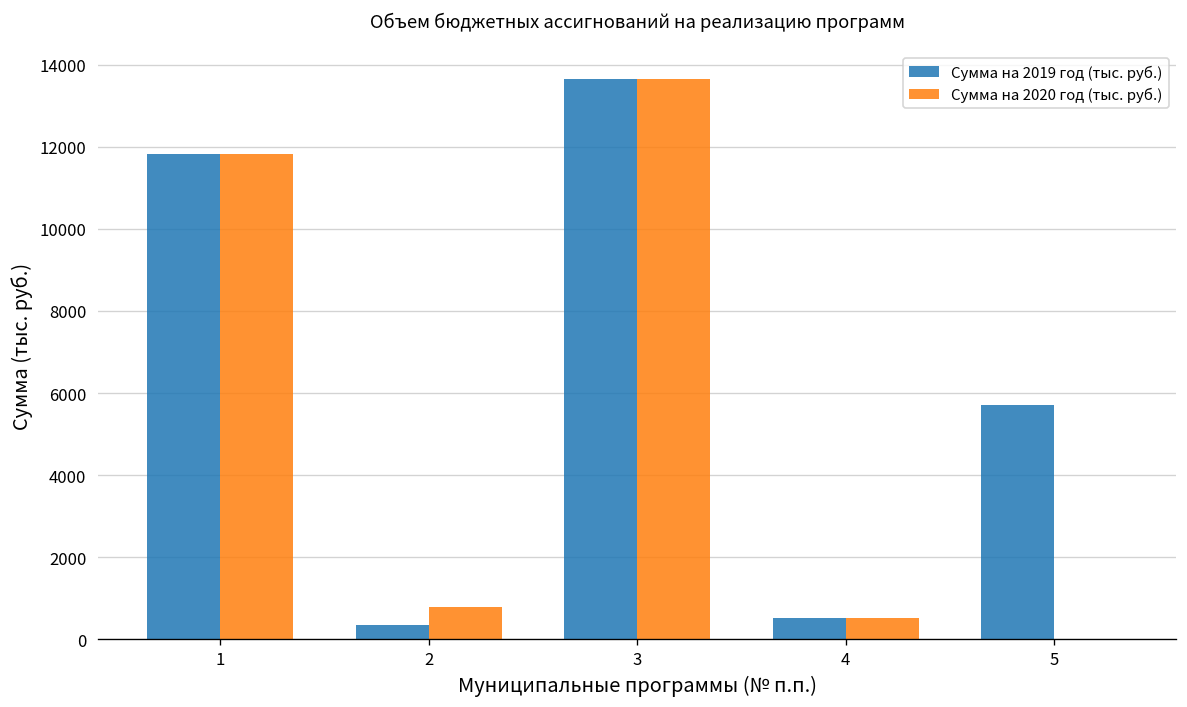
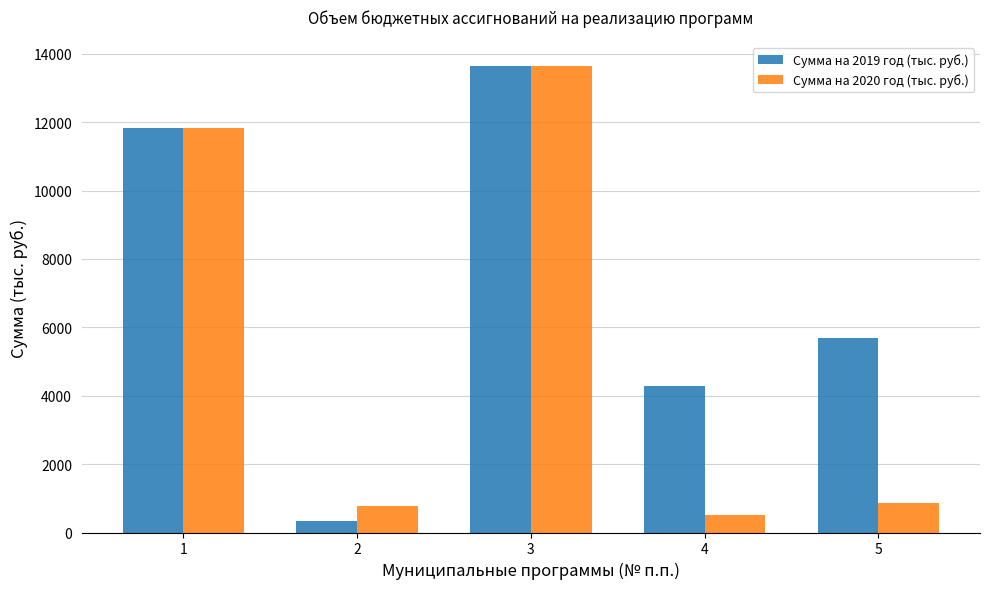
Сумма на 2019 год (тыс. руб.), 4: 500 -> 4300
Сумма на 2020 год (тыс. руб.), 5: 0 -> 900
